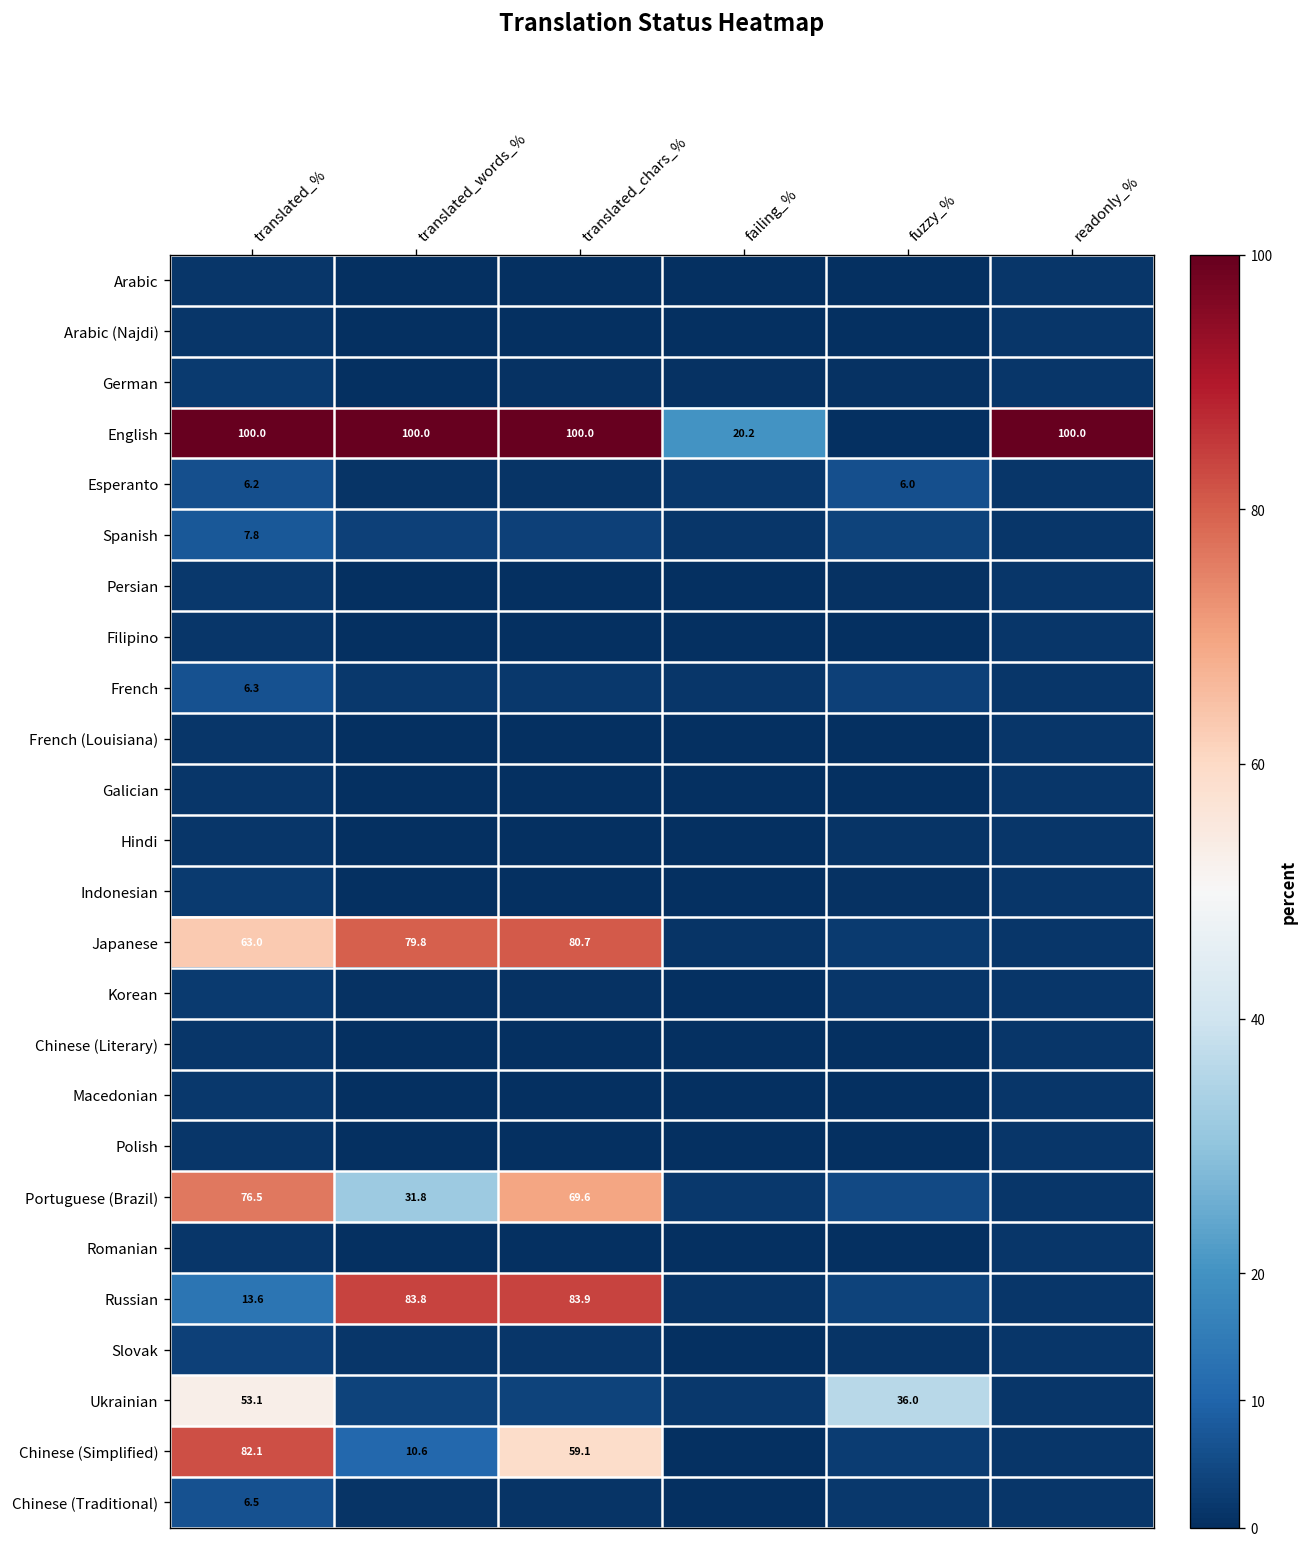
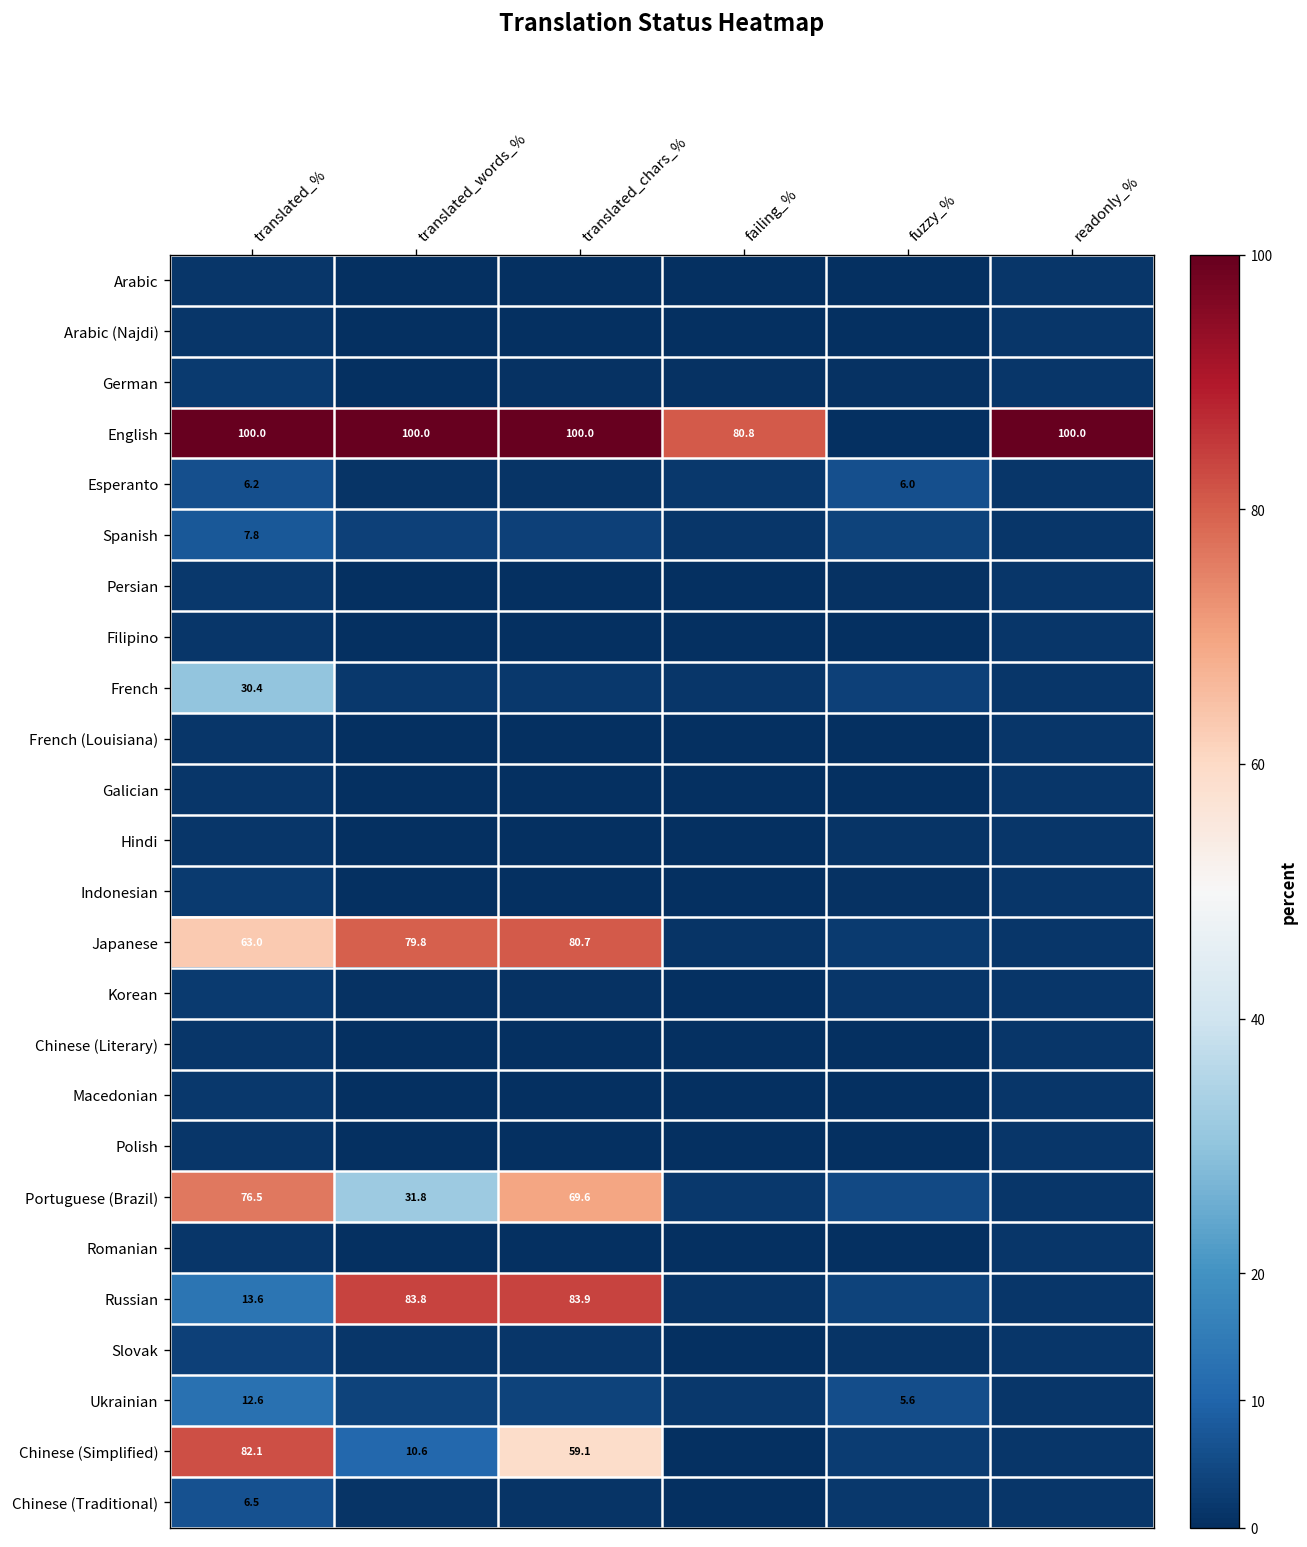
English, failing_%: 20.2 -> 80.8
French, translated_%: 6.3 -> 30.4
Ukrainian, translated_%: 53.1 -> 12.6
Ukrainian, fuzzy_%: 36.0 -> 5.6
